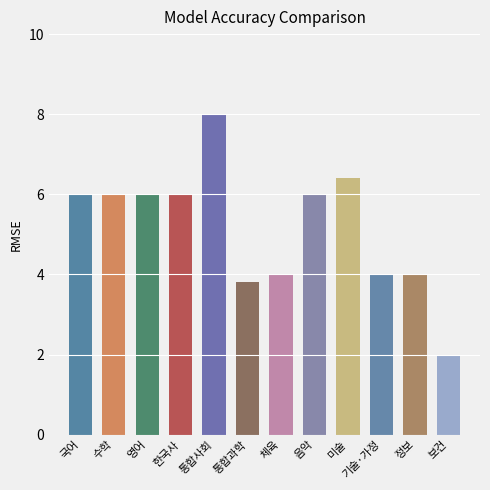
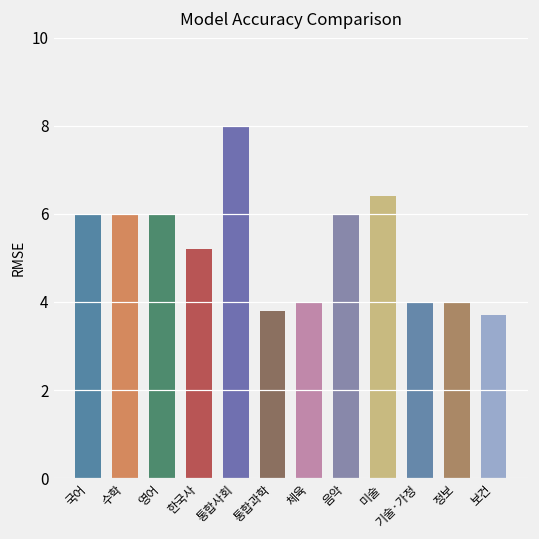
한국사: 6.0 -> 5.2
보건: 2.0 -> 3.7
